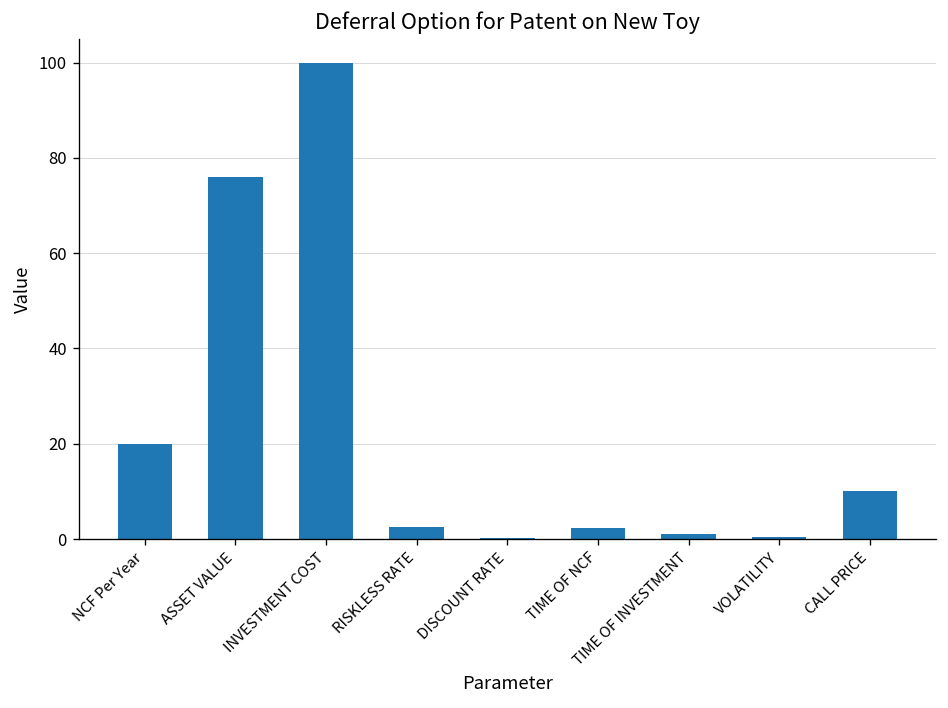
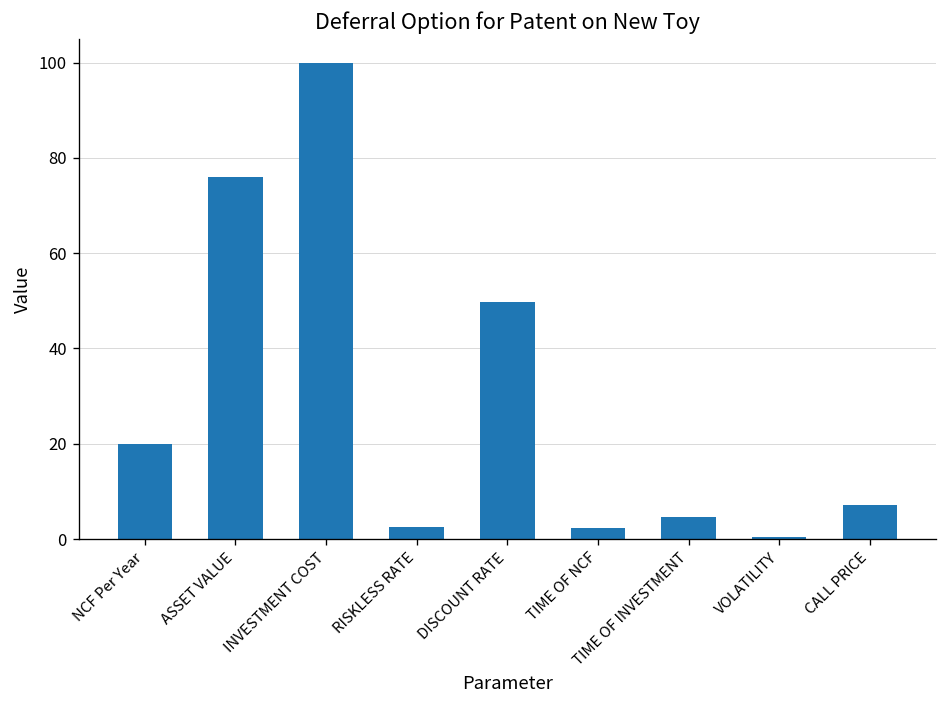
DISCOUNT RATE: 0 -> 50
TIME OF INVESTMENT: 1 -> 5
CALL PRICE: 10 -> 7
